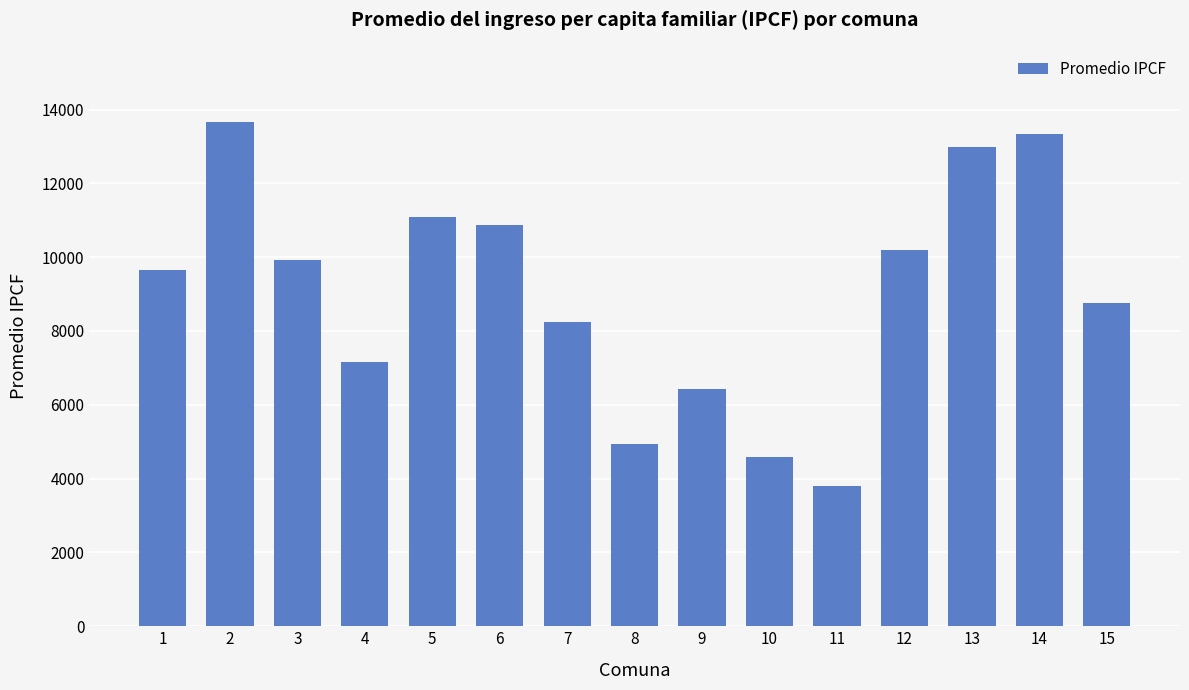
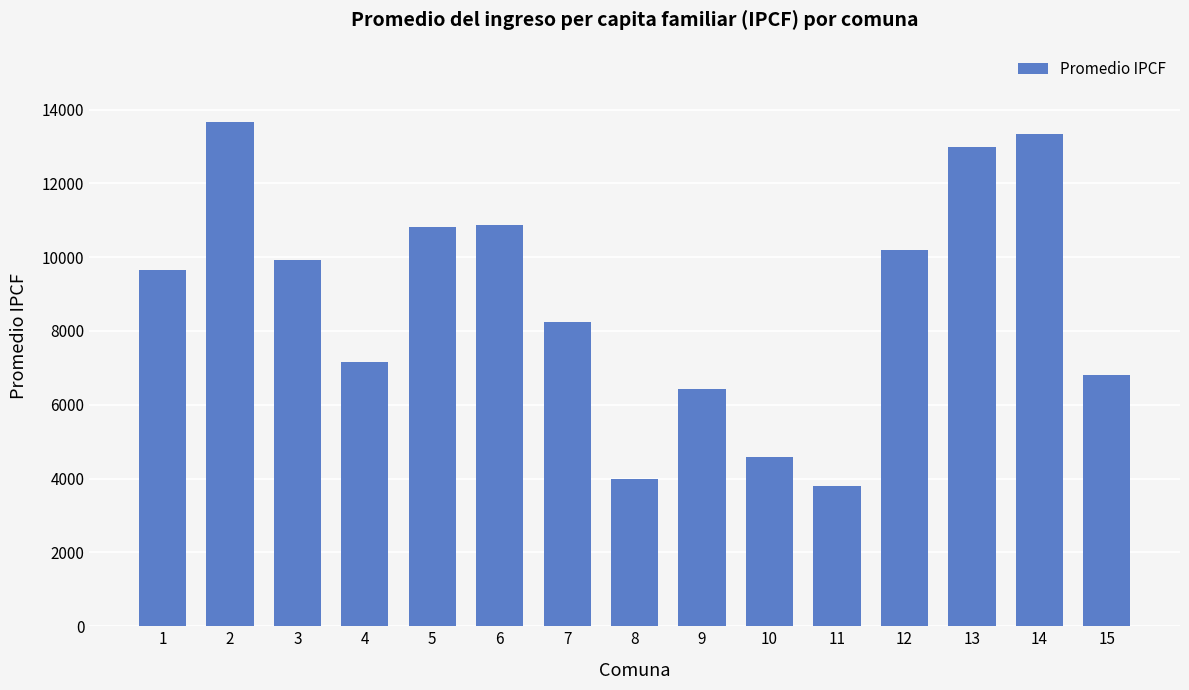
5: 11100 -> 10800
8: 4900 -> 4000
15: 8800 -> 6800
